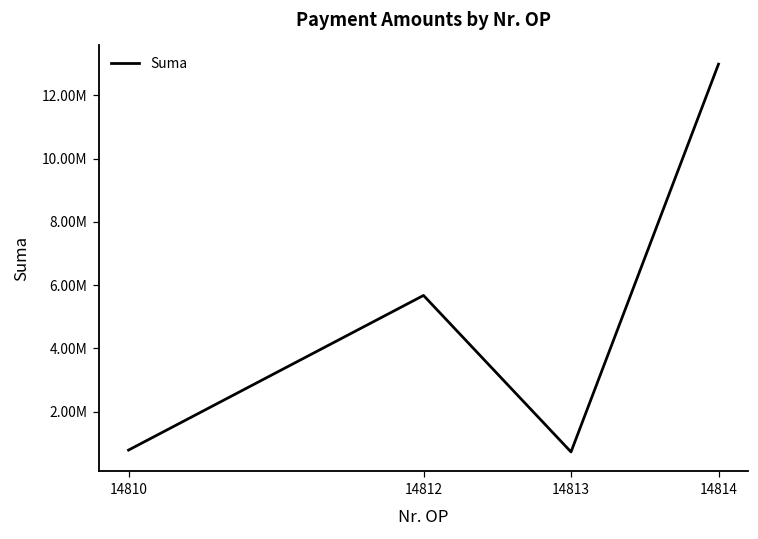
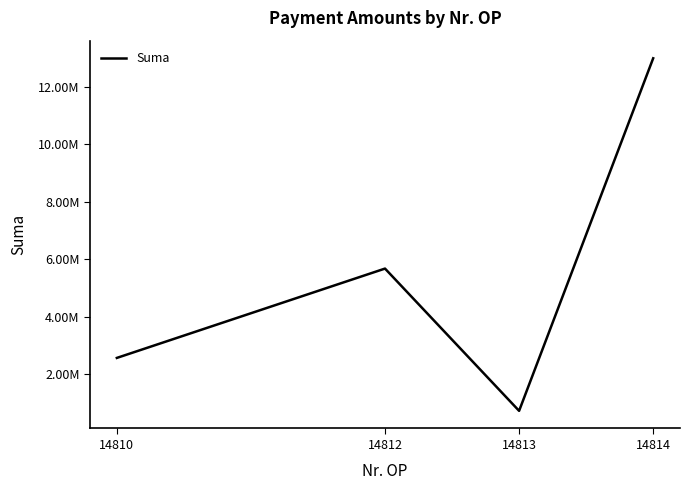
14810: 800000 -> 2600000
